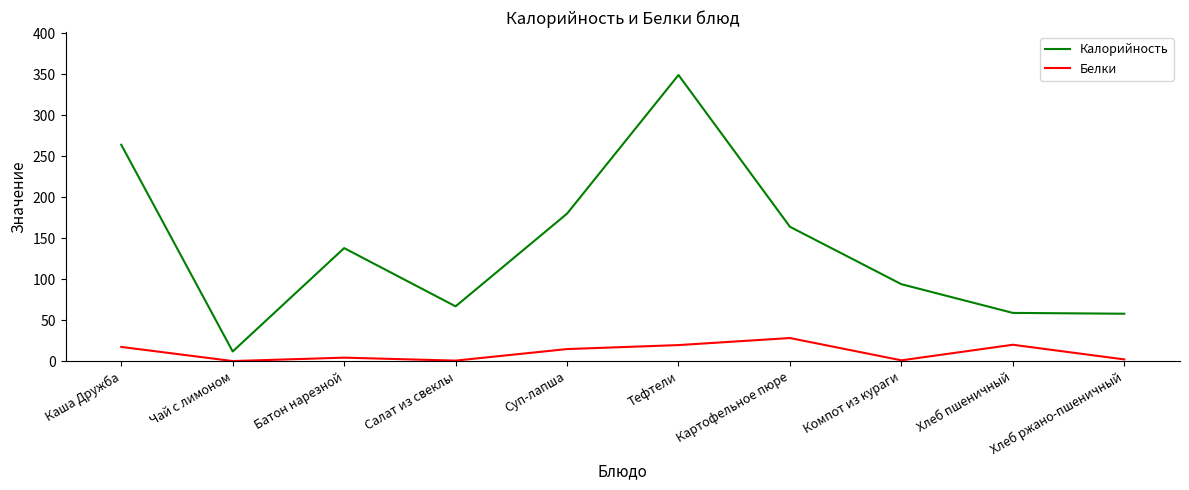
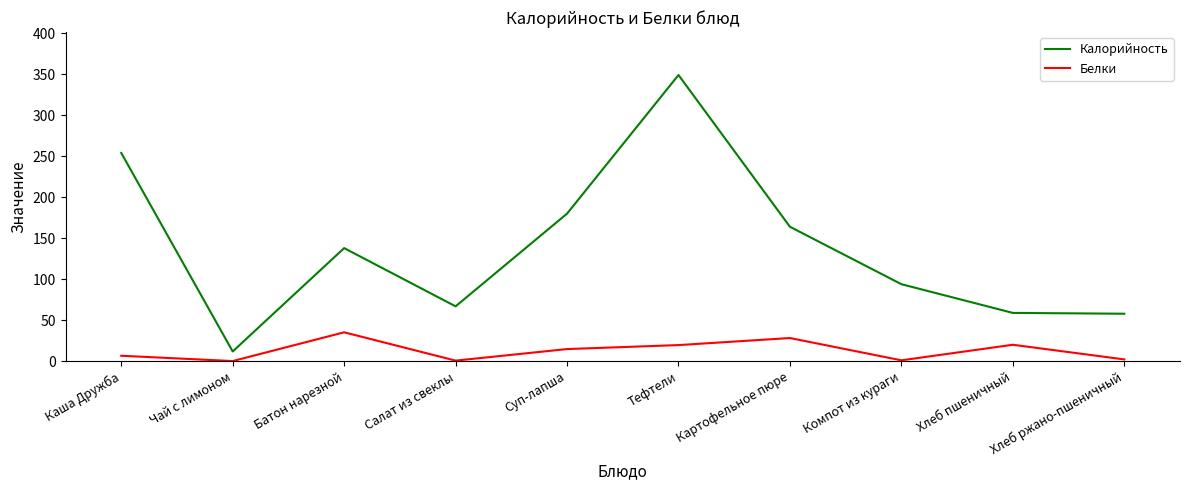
Калорийность, Каша Дружба: 260 -> 250
Белки, Каша Дружба: 20 -> 10
Белки, Батон нарезной: 0 -> 40
